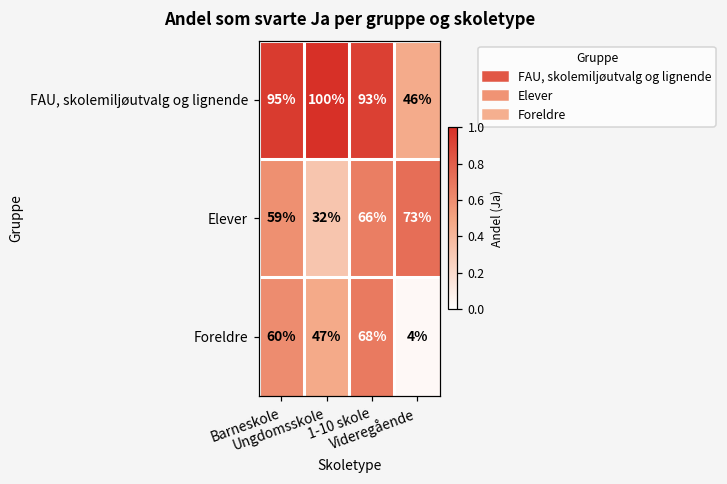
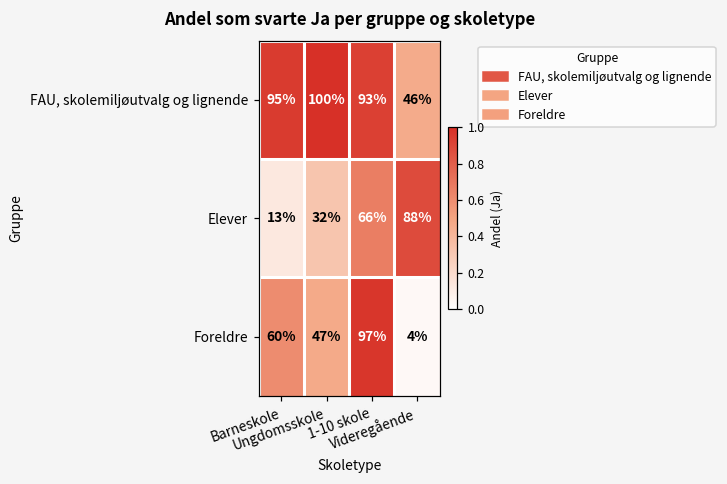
Elever, Barneskole: 59% -> 13%
Elever, Videregående: 73% -> 88%
Foreldre, 1-10 skole: 68% -> 97%
